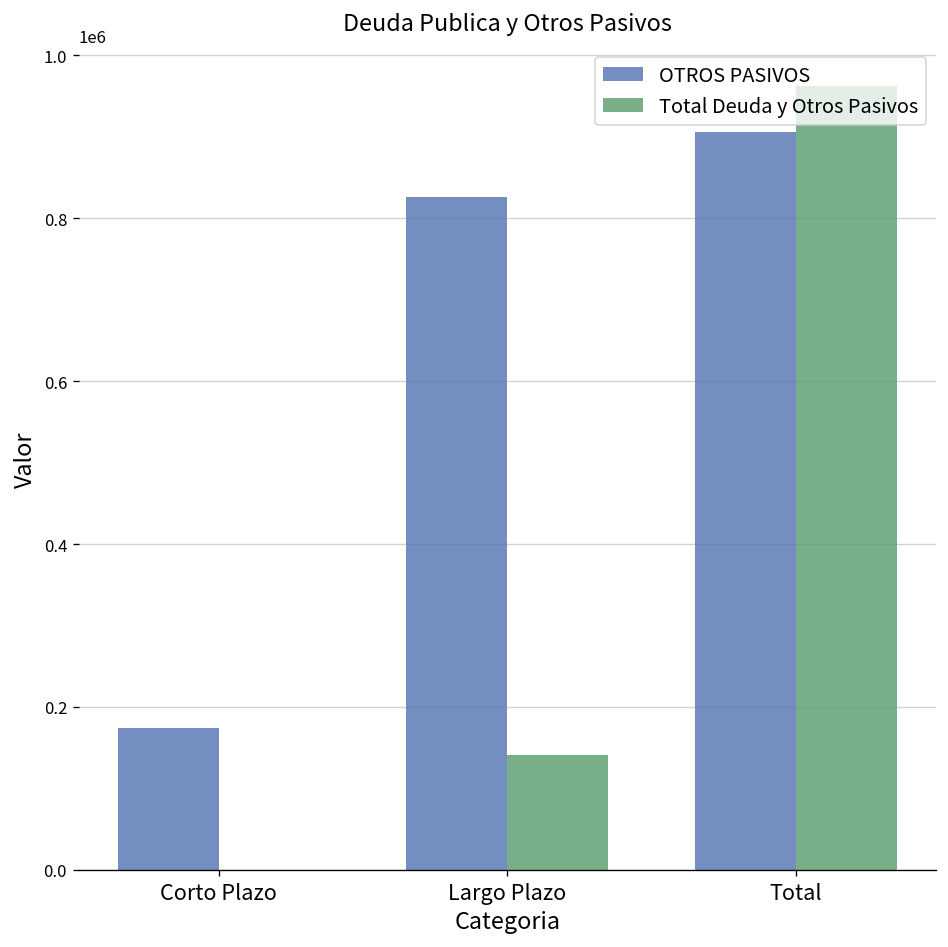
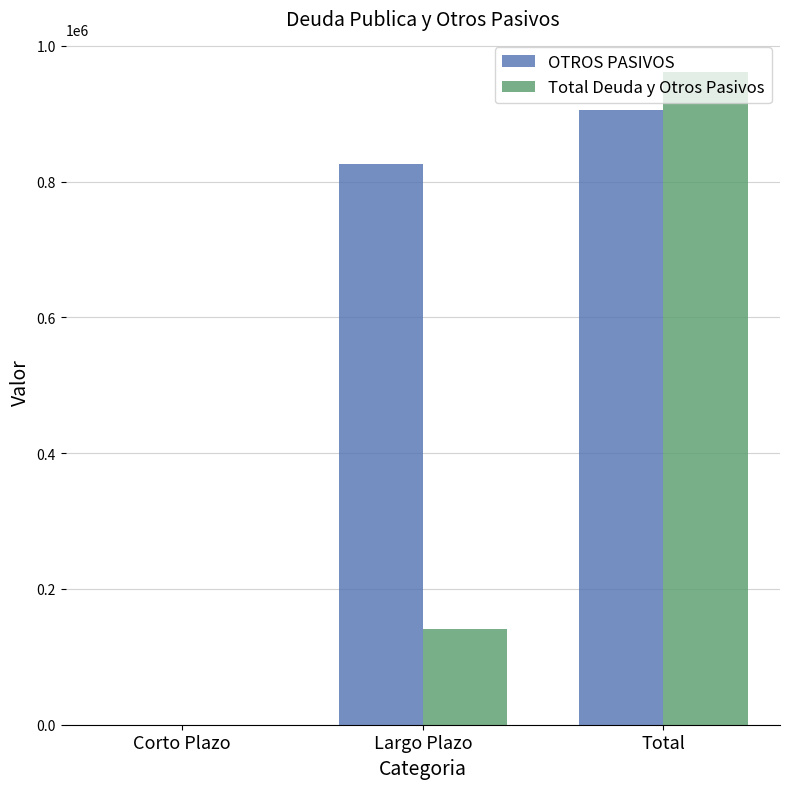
OTROS PASIVOS, Corto Plazo: 170000 -> 0
